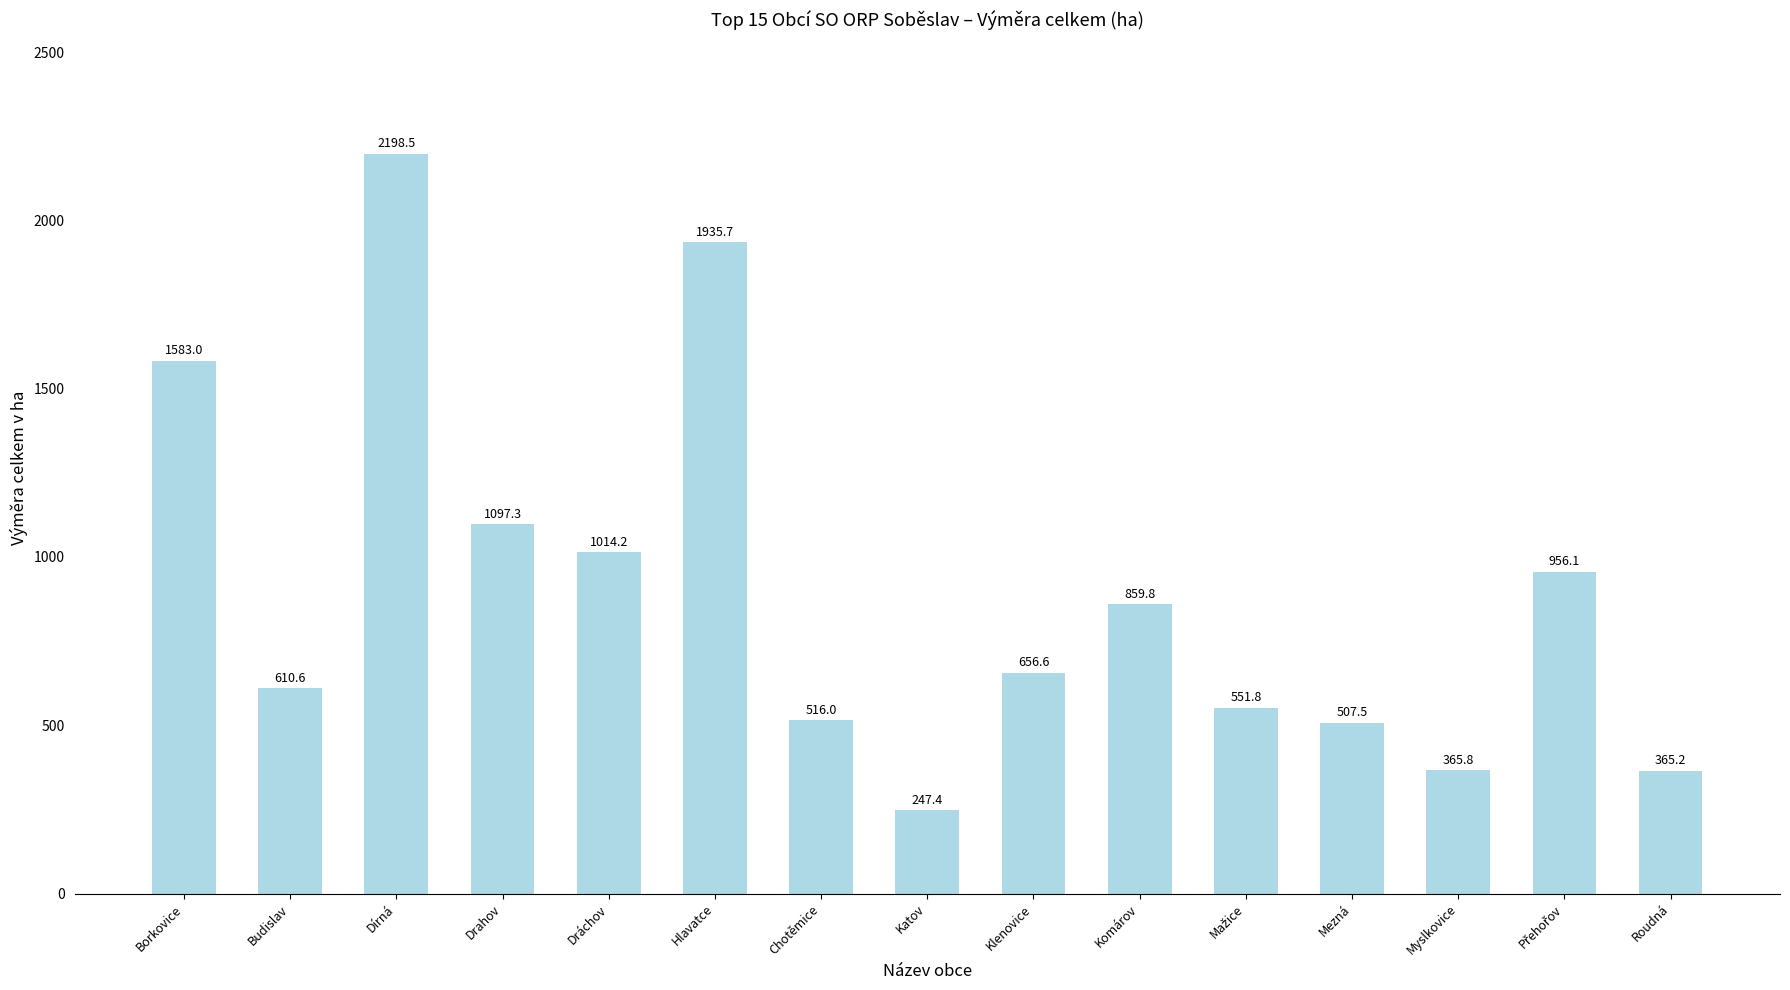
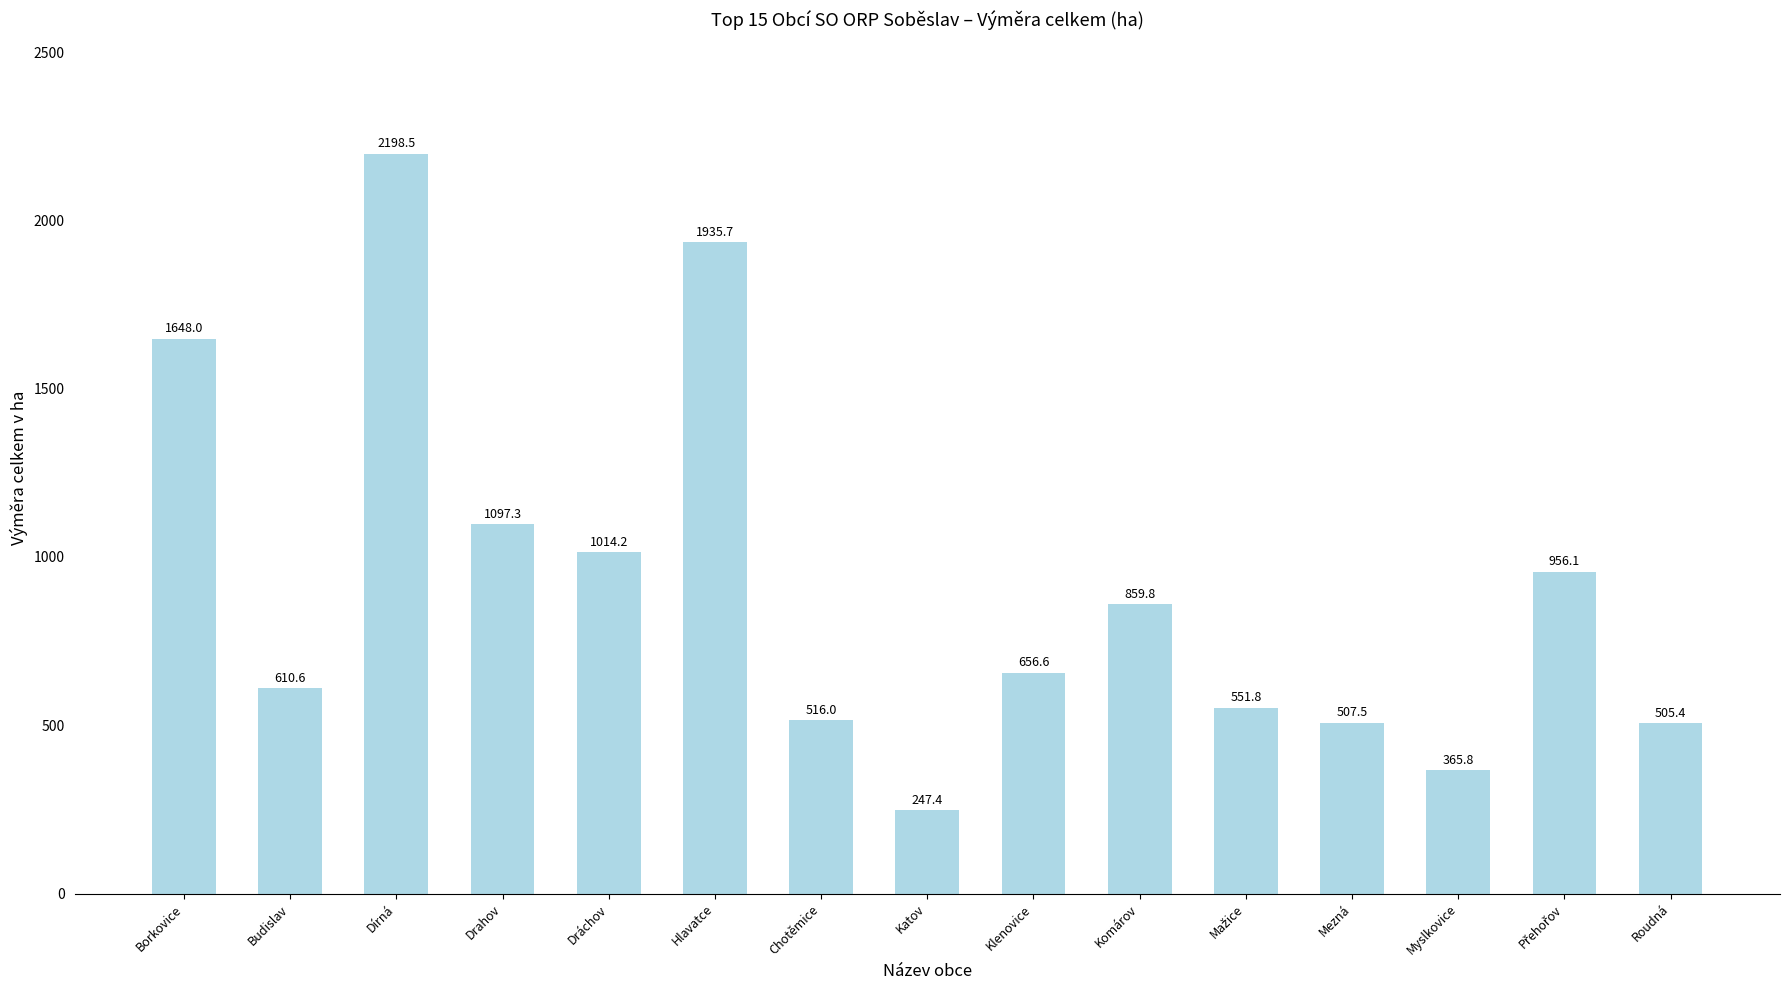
Borkovice: 1583.0 -> 1648.0
Roudná: 365.2 -> 505.4
